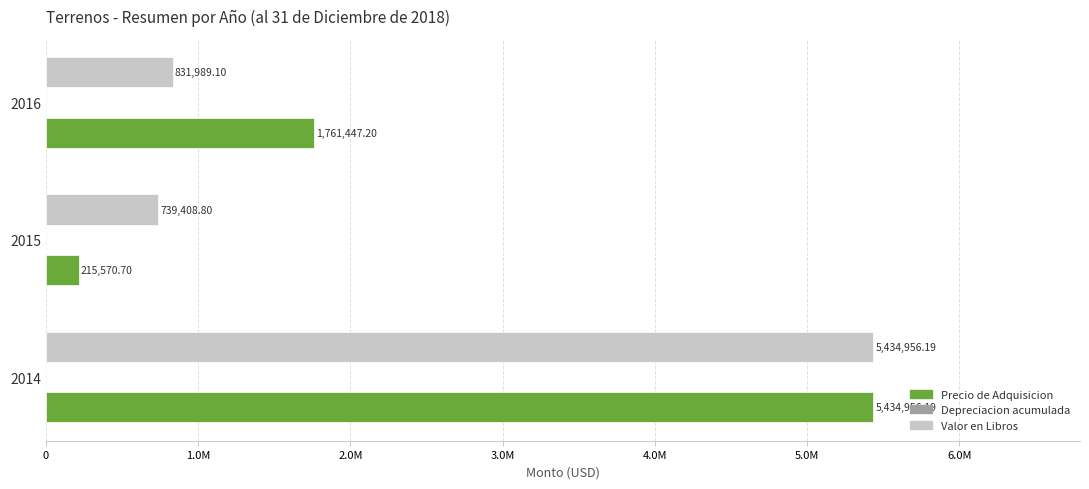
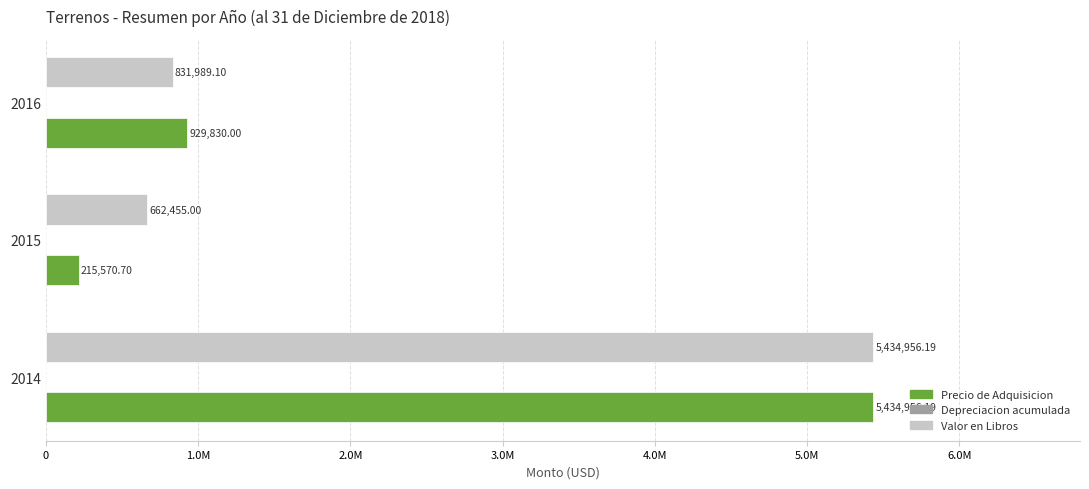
Precio de Adquisicion, 2016: 1,761,447.20 -> 929,830.00
Valor en Libros, 2015: 739,408.80 -> 662,455.00
